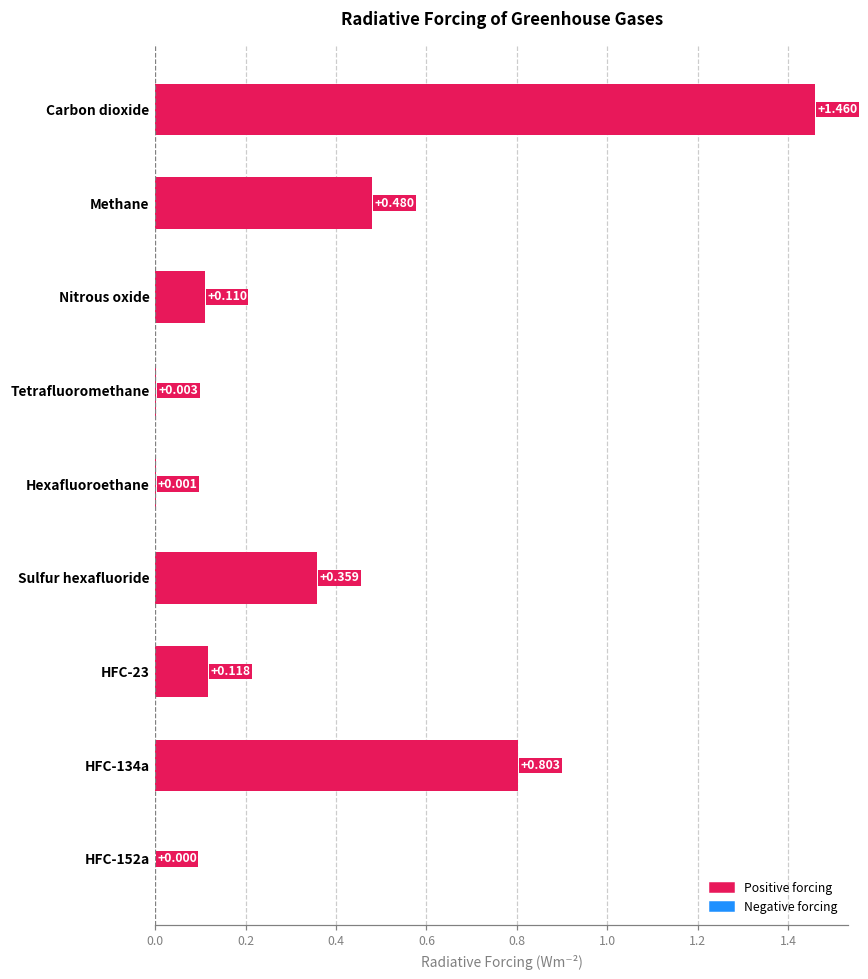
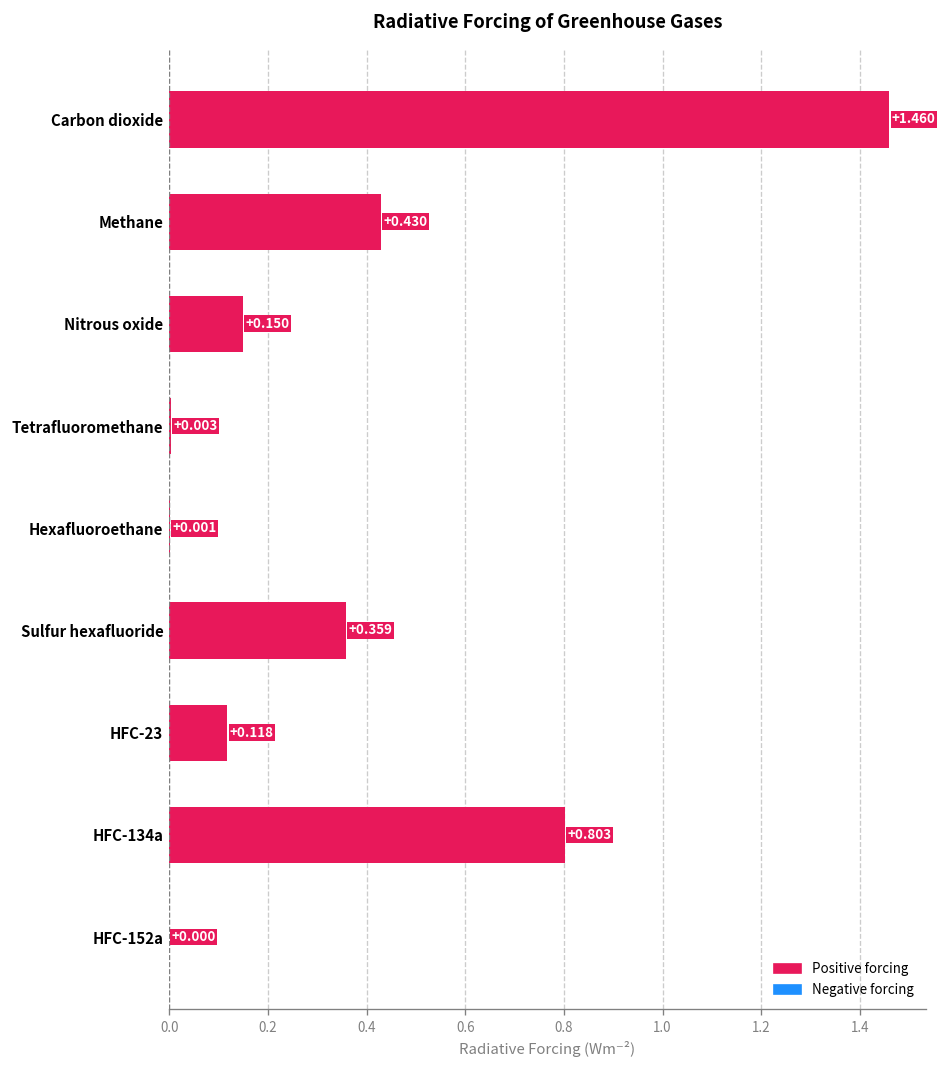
Positive forcing, Methane: +0.480 -> +0.430
Positive forcing, Nitrous oxide: +0.110 -> +0.150
